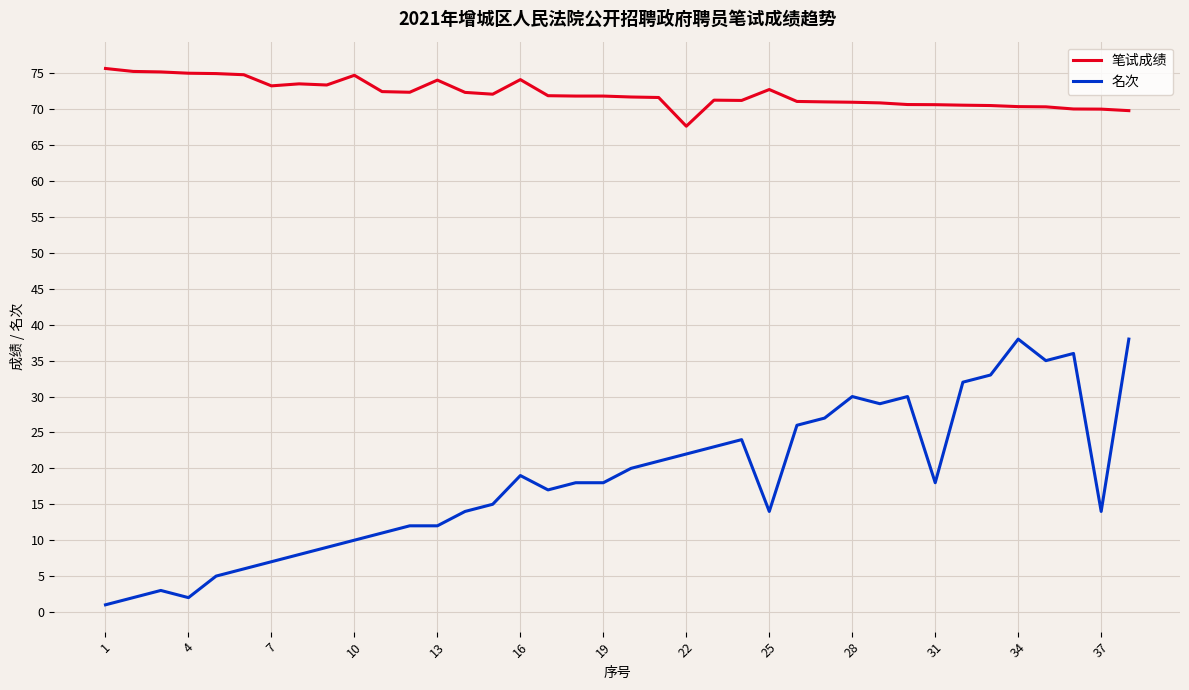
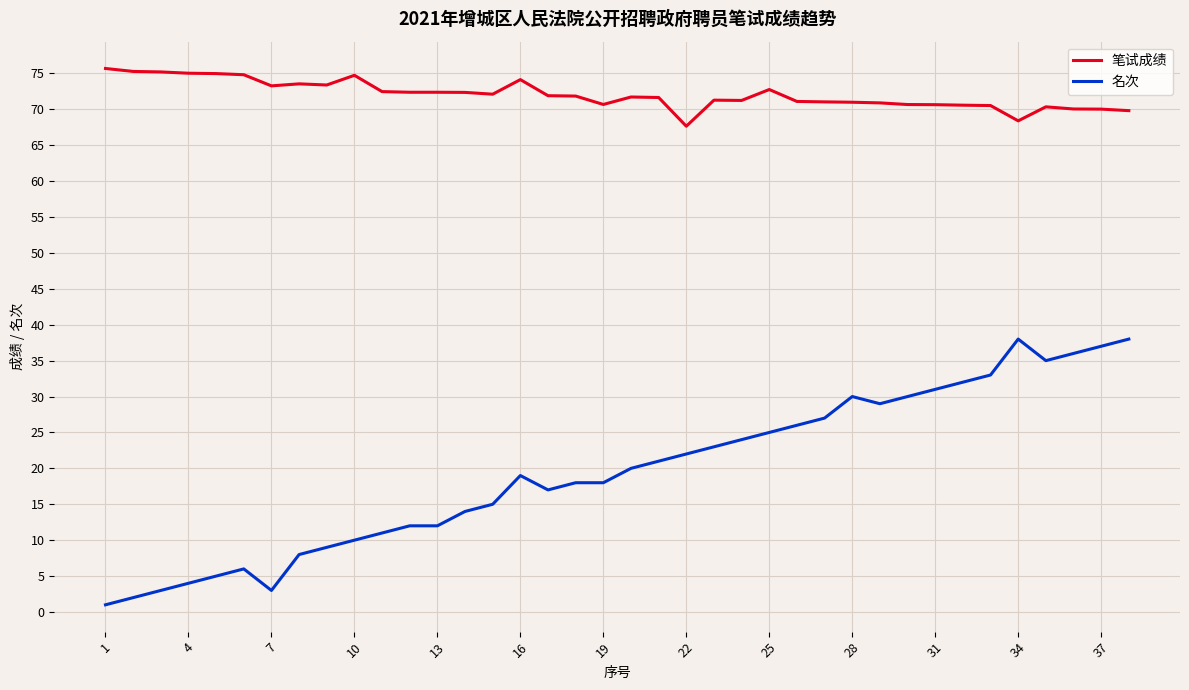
名次, 4: 2 -> 4
名次, 7: 7 -> 3
笔试成绩, 13: 74 -> 72
笔试成绩, 19: 72 -> 71
名次, 25: 14 -> 25
名次, 31: 18 -> 31
笔试成绩, 34: 70 -> 68
名次, 37: 14 -> 37
